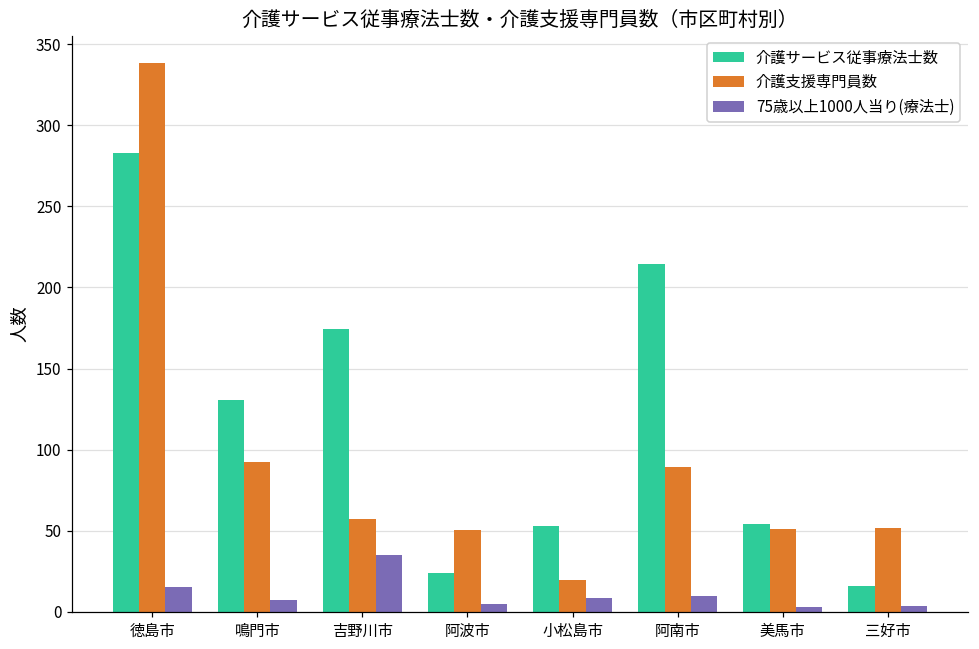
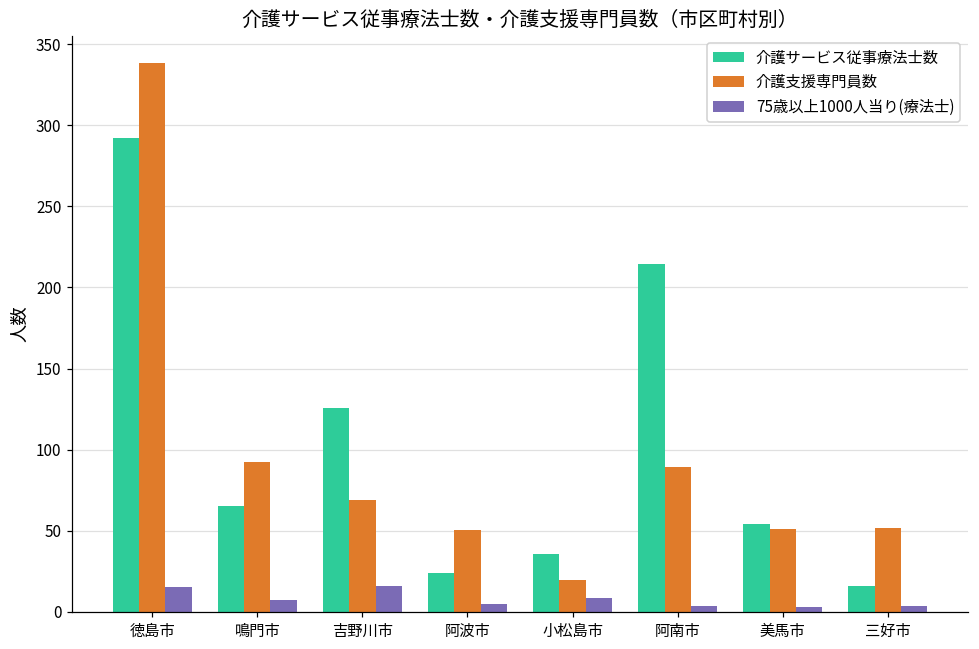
介護サービス従事療法士数, 徳島市: 283 -> 292
介護サービス従事療法士数, 鳴門市: 131 -> 65
介護サービス従事療法士数, 吉野川市: 174 -> 126
介護支援専門員数, 吉野川市: 57 -> 69
75歳以上1000人当り(療法士), 吉野川市: 35 -> 16
介護サービス従事療法士数, 小松島市: 53 -> 36
75歳以上1000人当り(療法士), 阿南市: 10 -> 4
